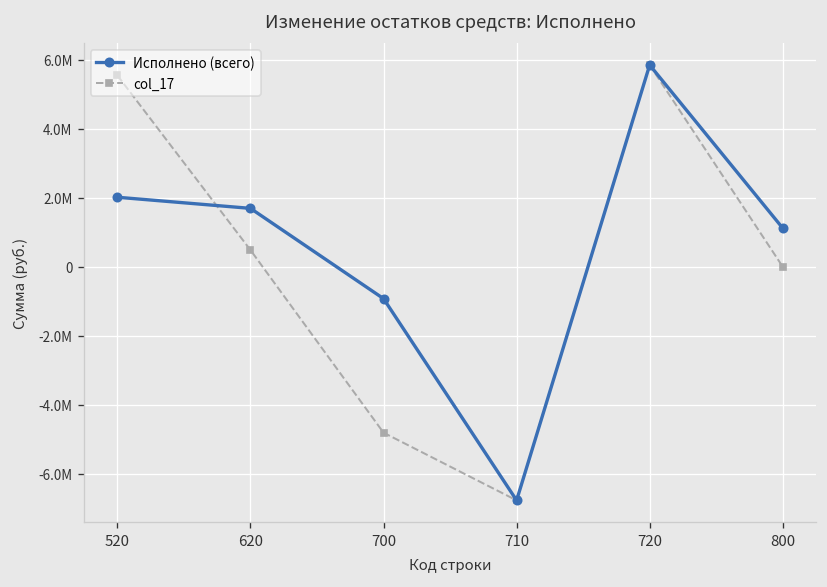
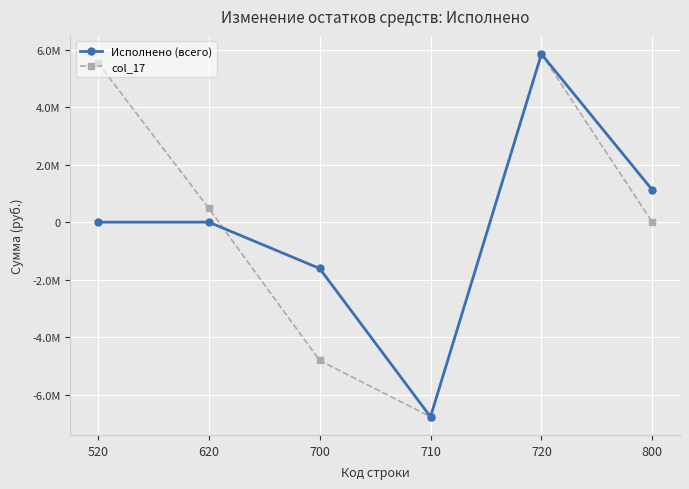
Исполнено (всего), 520: 2000000 -> 0
Исполнено (всего), 620: 1700000 -> 0
Исполнено (всего), 700: -900000 -> -1600000
